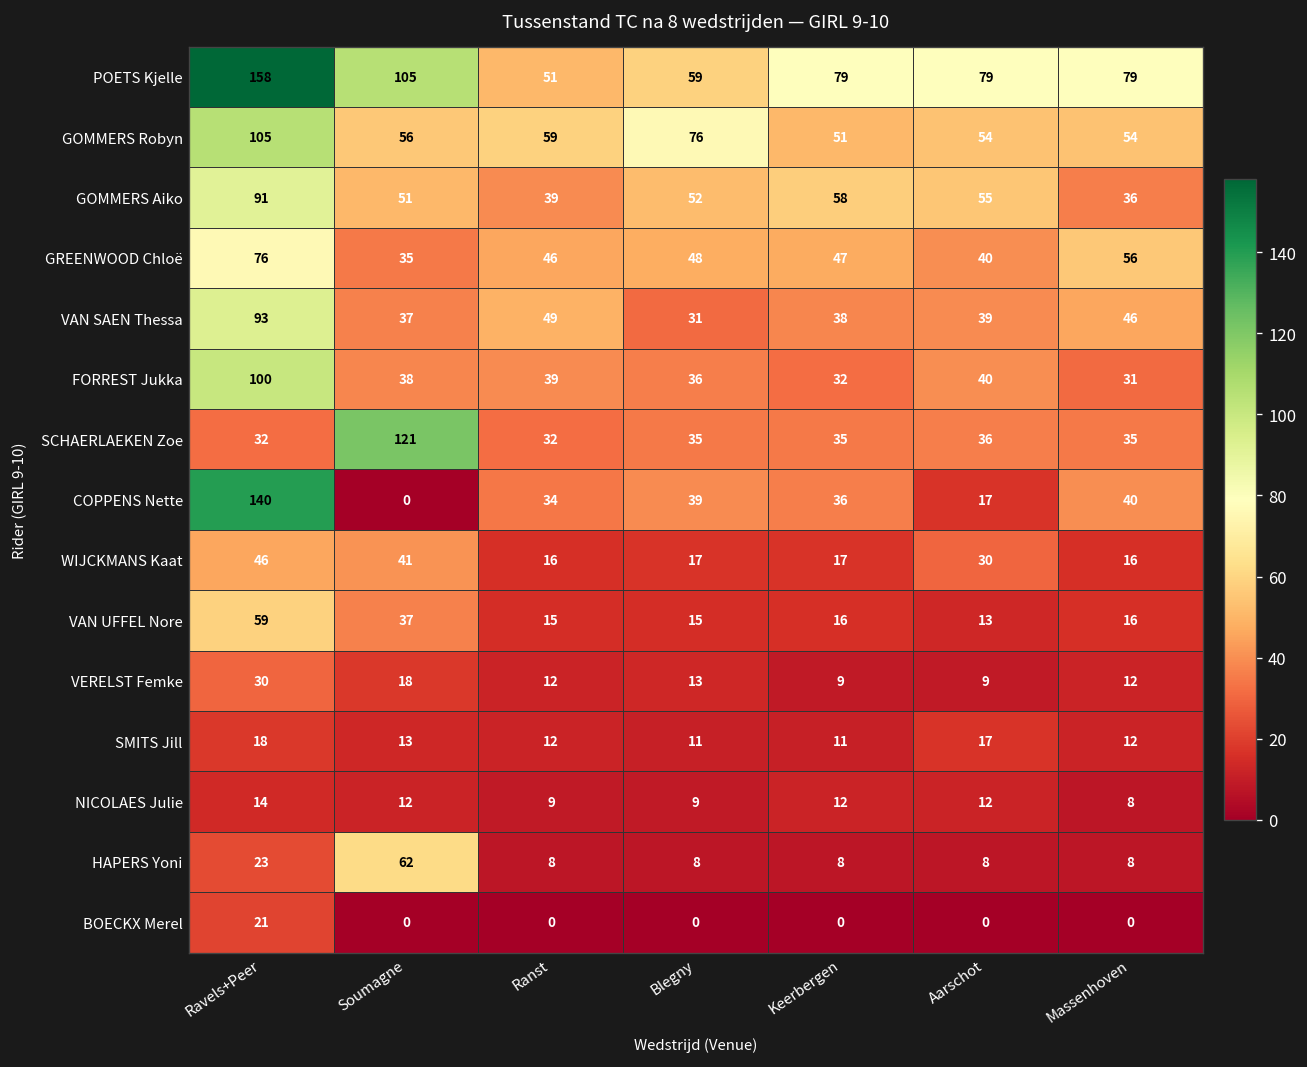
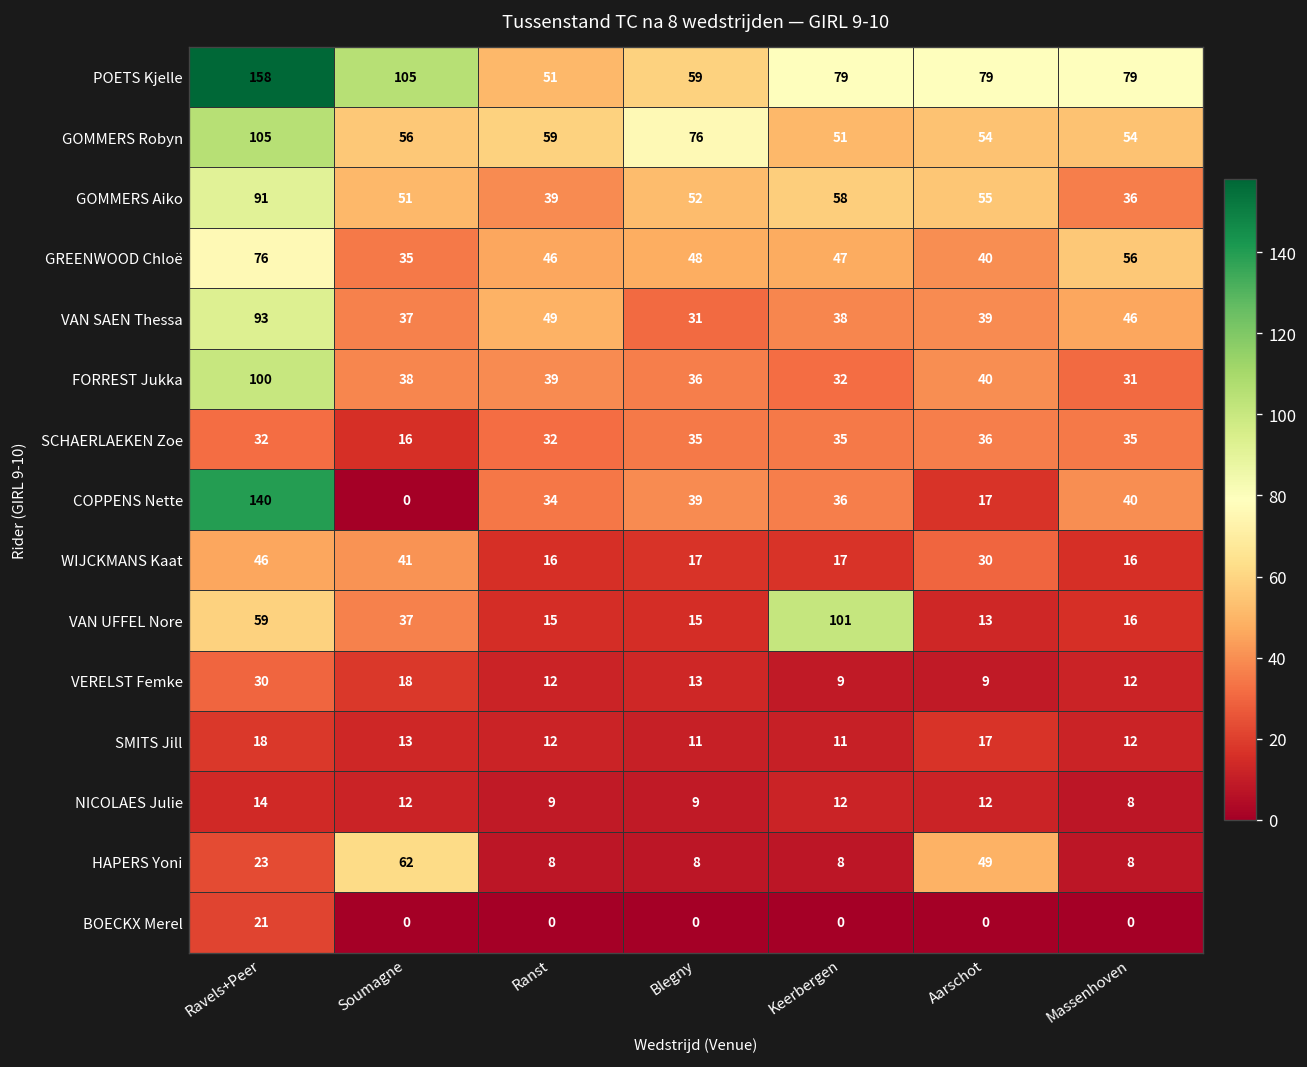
SCHAERLAEKEN Zoe, Soumagne: 121 -> 16
VAN UFFEL Nore, Keerbergen: 16 -> 101
HAPERS Yoni, Aarschot: 8 -> 49
